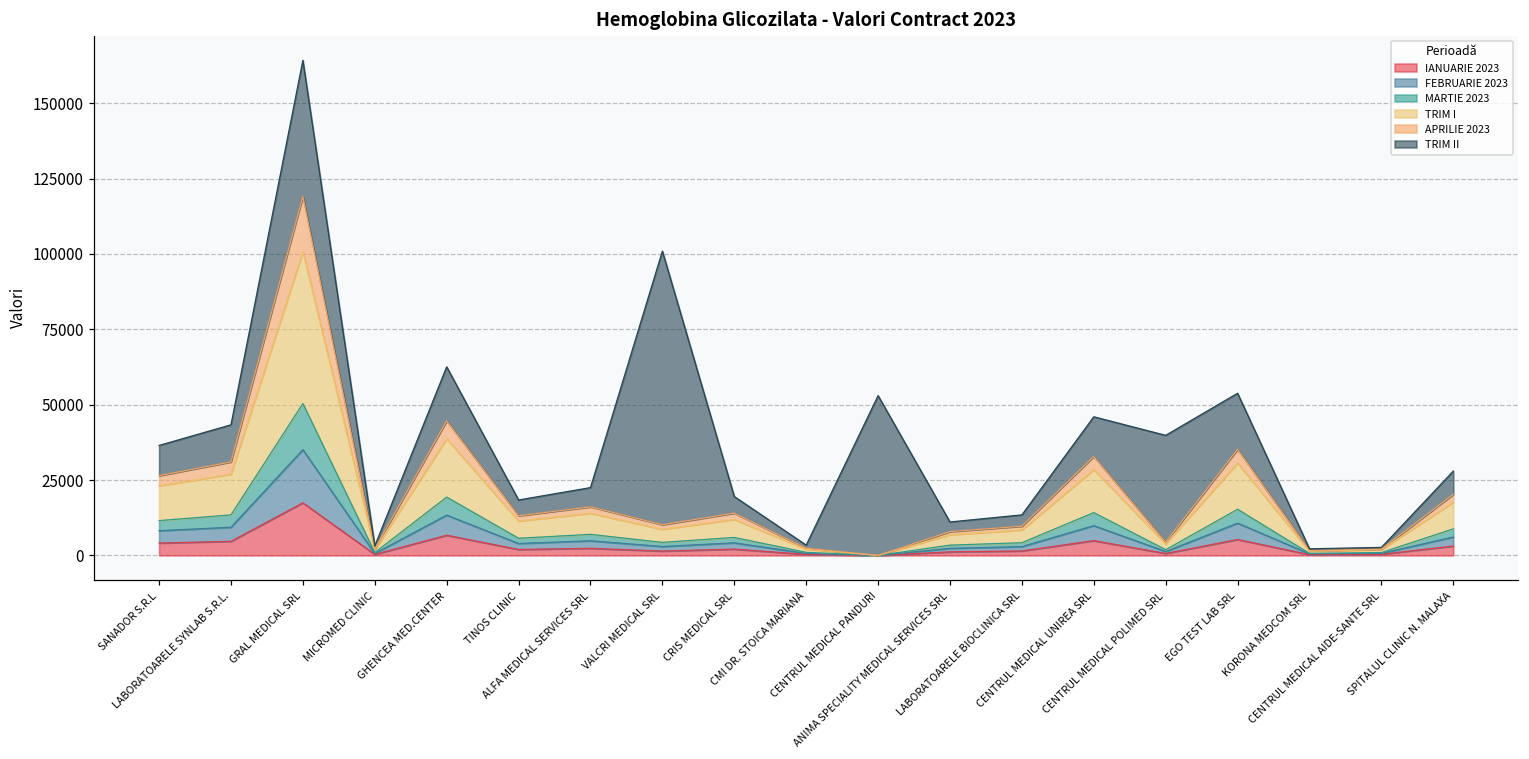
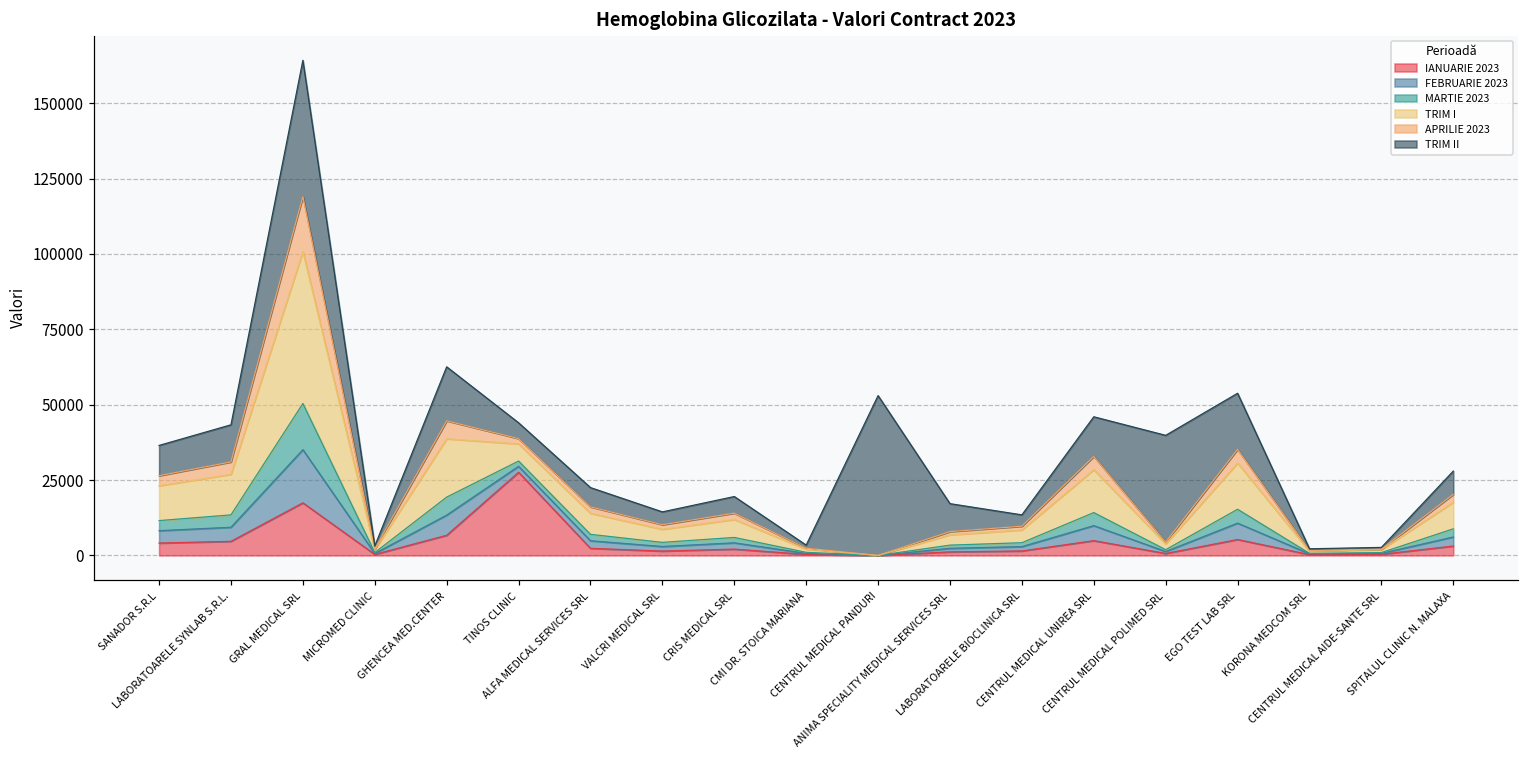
IANUARIE 2023, TINOS CLINIC: 2000 -> 28000
TRIM II, VALCRI MEDICAL SRL: 91000 -> 4000
TRIM II, ANIMA SPECIALITY MEDICAL SERVICES SRL: 3000 -> 9000
